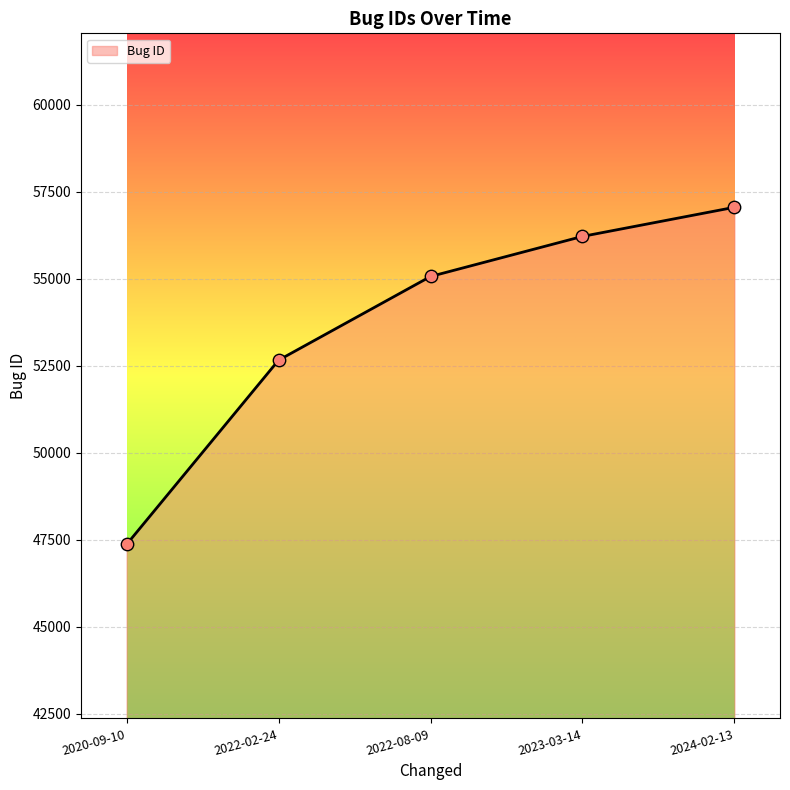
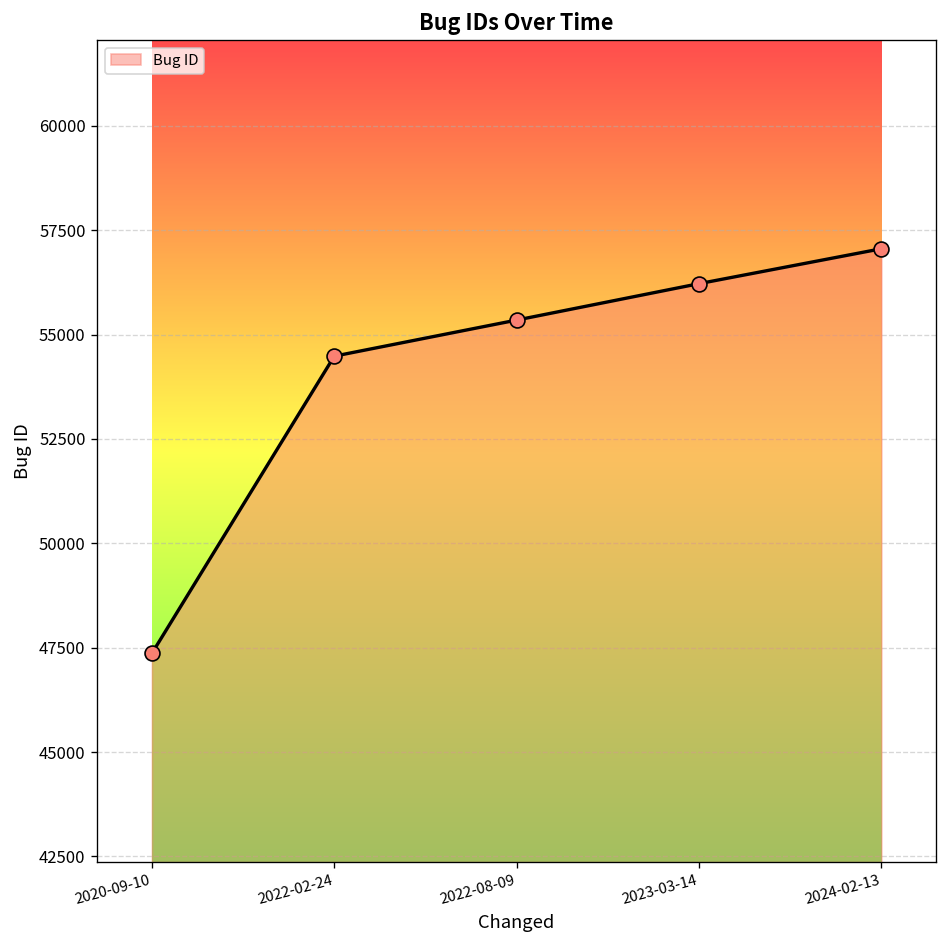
2022-02-24: 52700 -> 54500
2022-08-09: 55100 -> 55300
